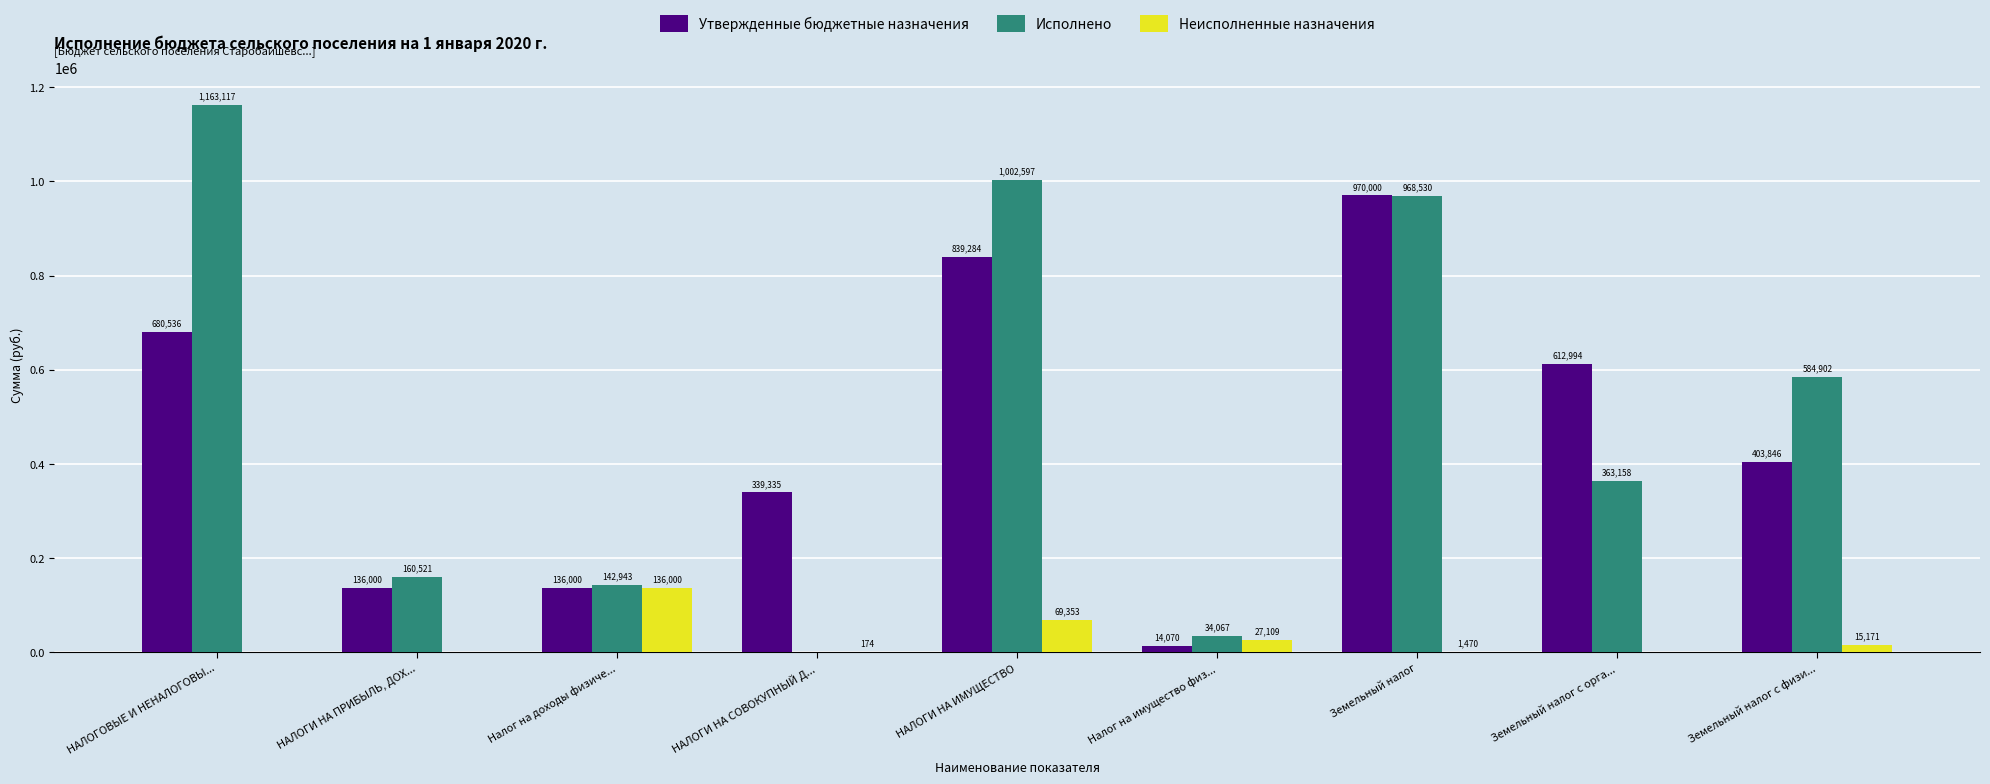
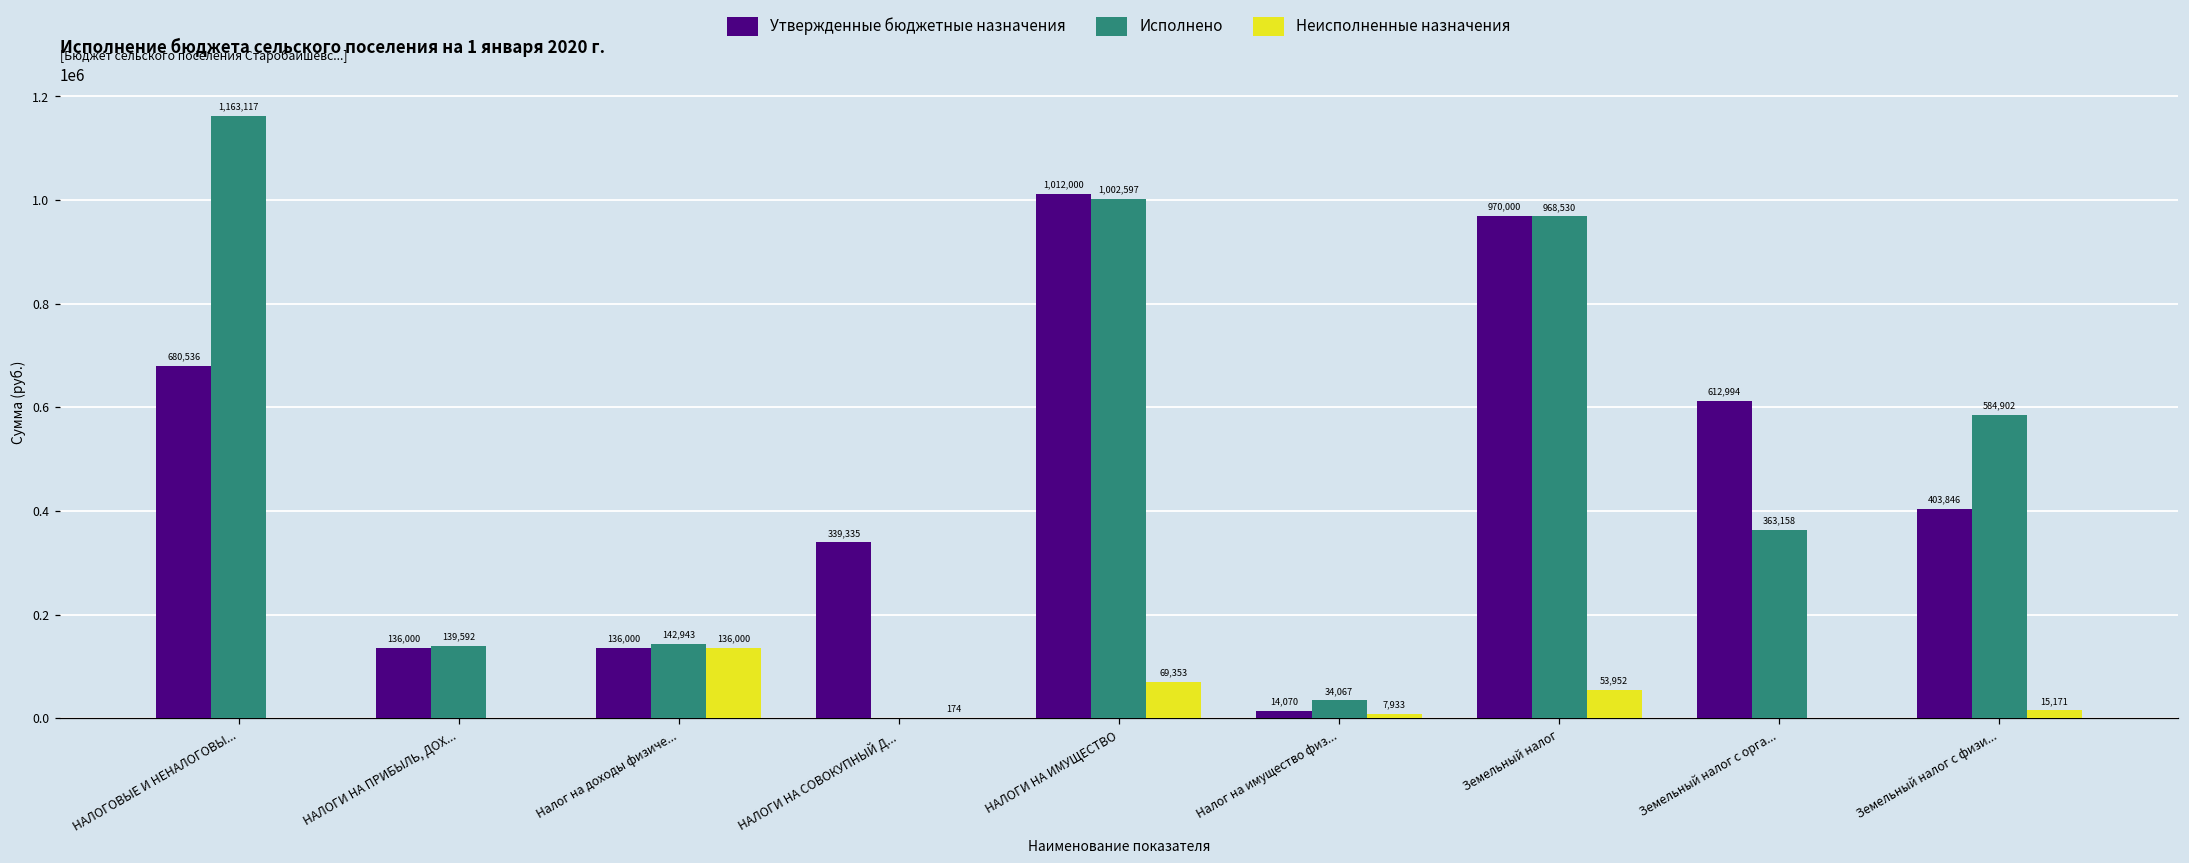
Исполнено, НАЛОГИ НА ПРИБЫЛЬ, ДОХ...: 160,521 -> 139,592
Утвержденные бюджетные назначения, НАЛОГИ НА ИМУЩЕСТВО: 839,284 -> 1,012,000
Неисполненные назначения, Налог на имущество физ...: 27,109 -> 7,933
Неисполненные назначения, Земельный налог: 1,470 -> 53,952
